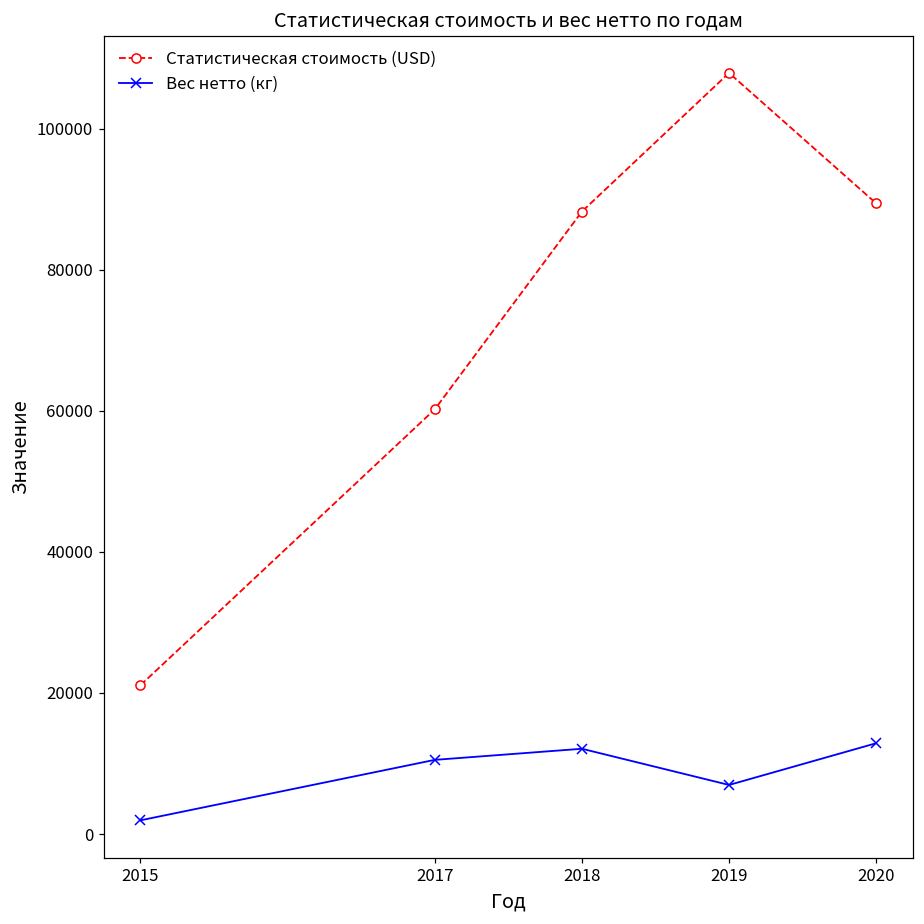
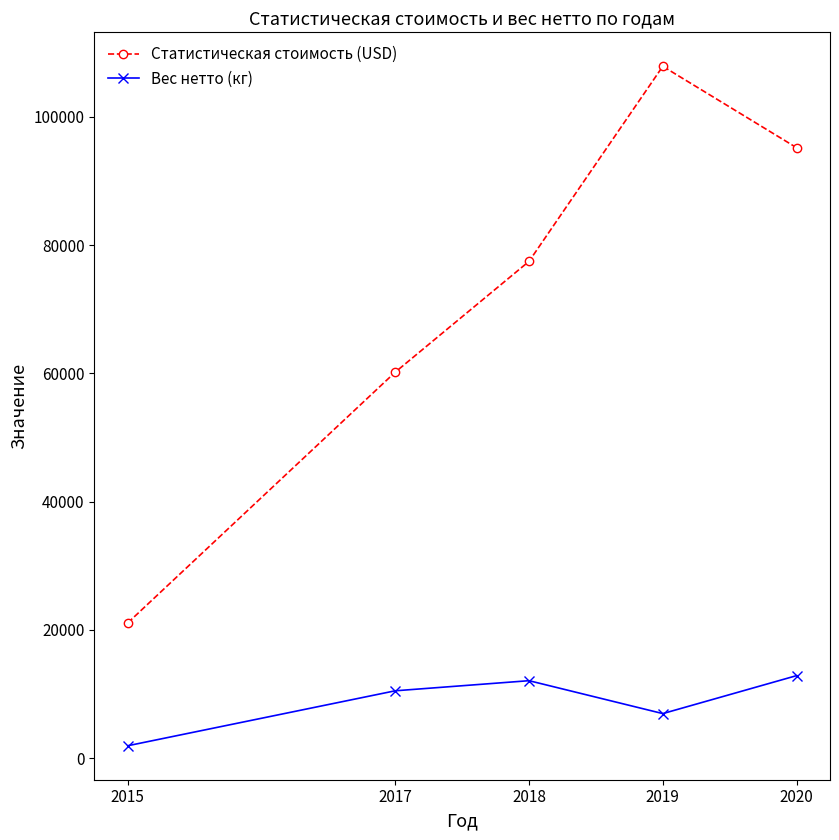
Статистическая стоимость (USD), 2018: 88000 -> 77000
Статистическая стоимость (USD), 2020: 89000 -> 95000
